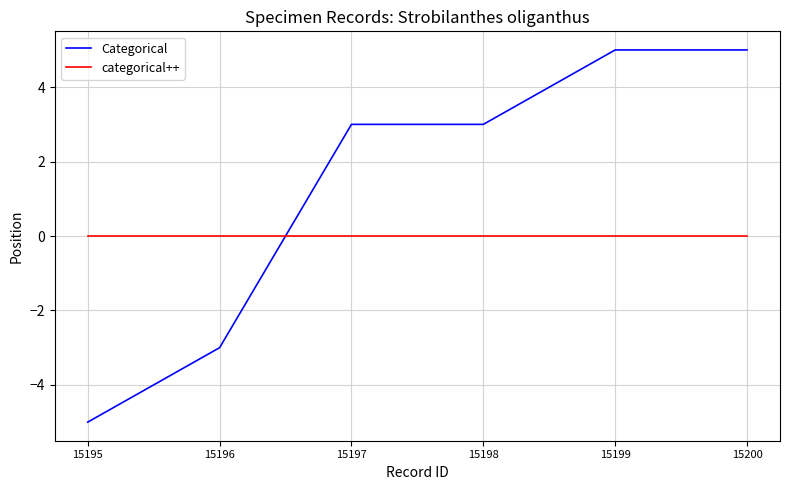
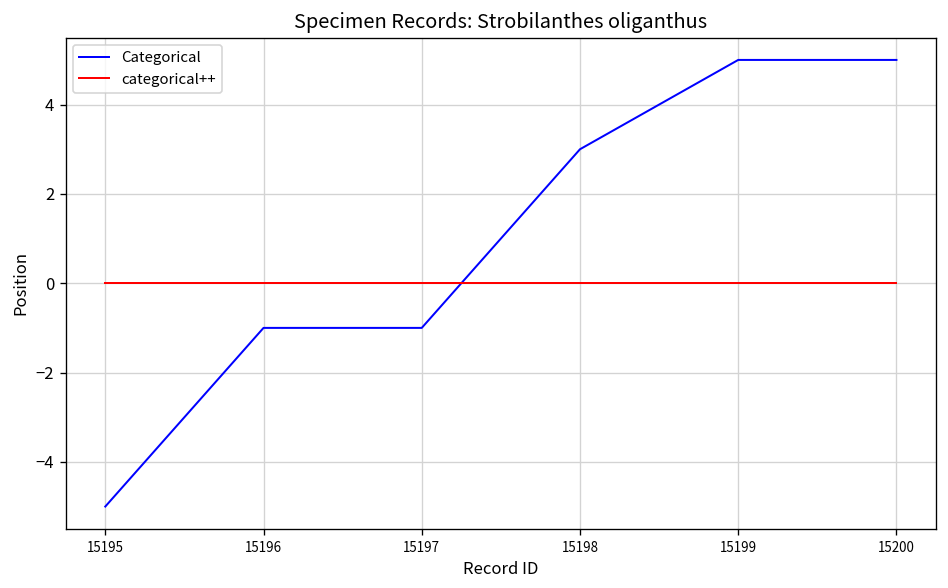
Categorical, 15196: -3.0 -> -1.0
Categorical, 15197: 3.0 -> -1.0
